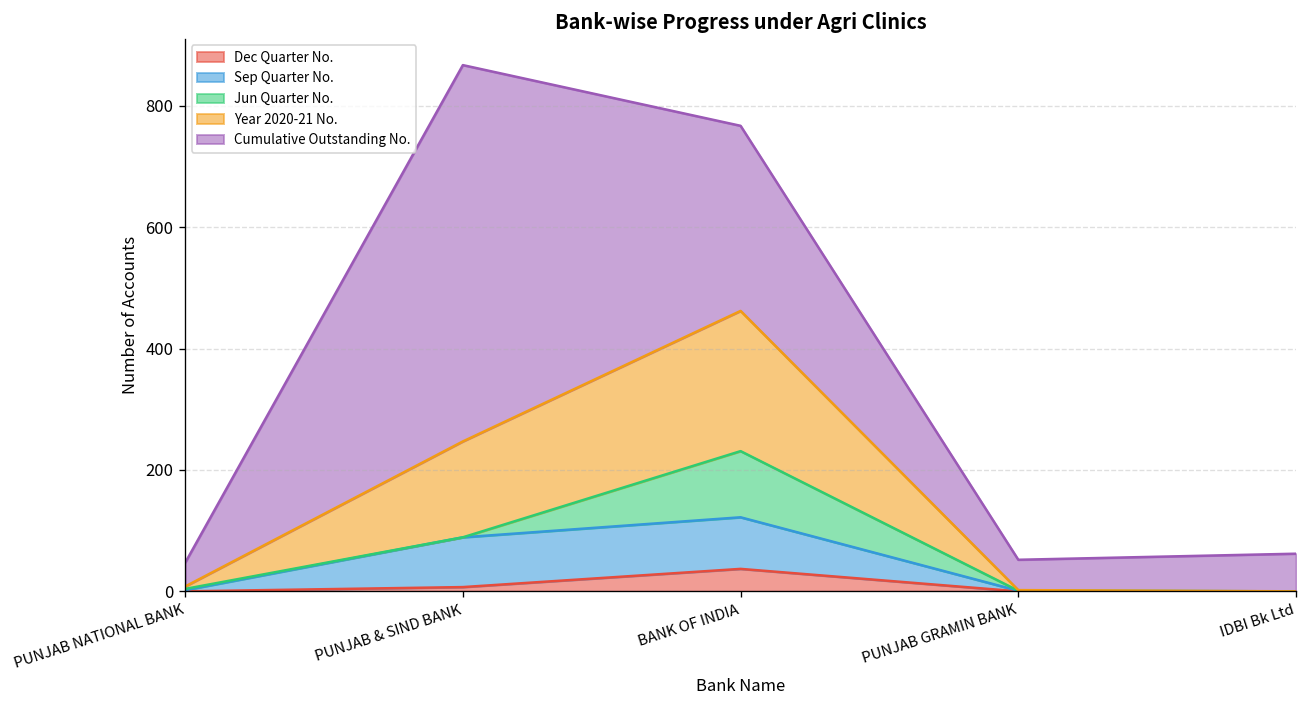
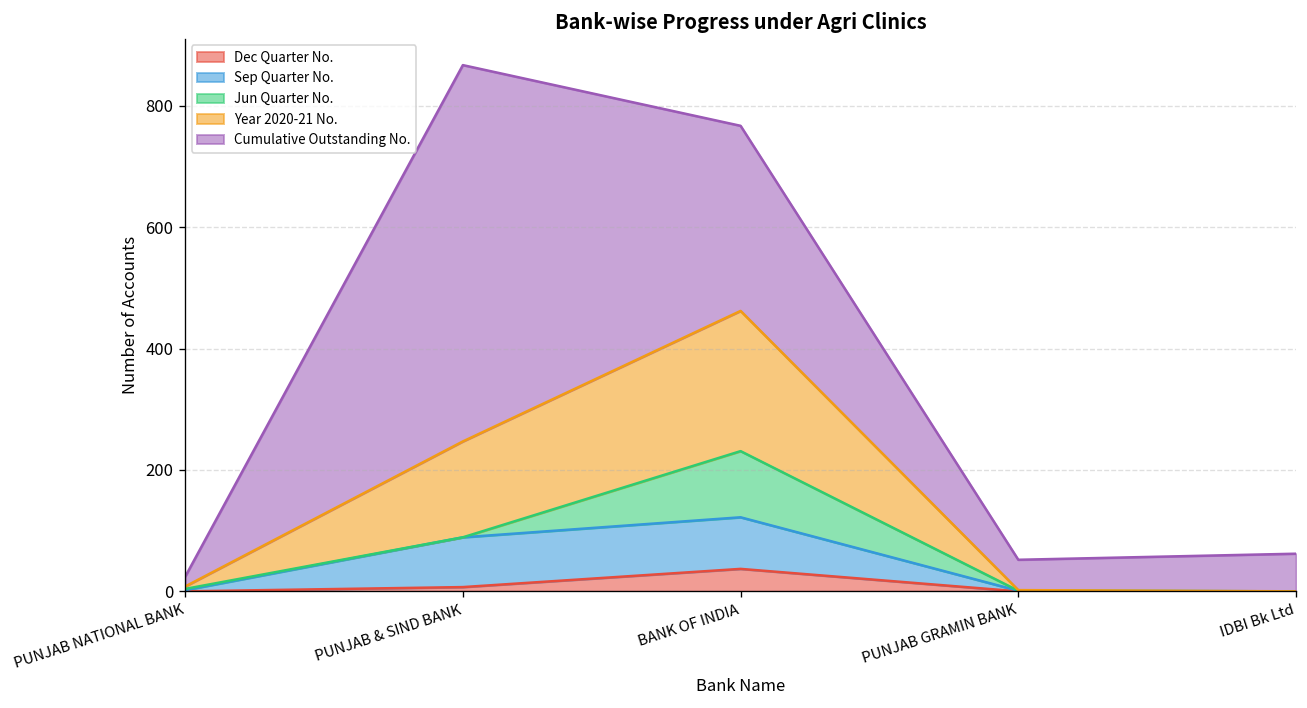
Cumulative Outstanding No., PUNJAB NATIONAL BANK: 40 -> 20
